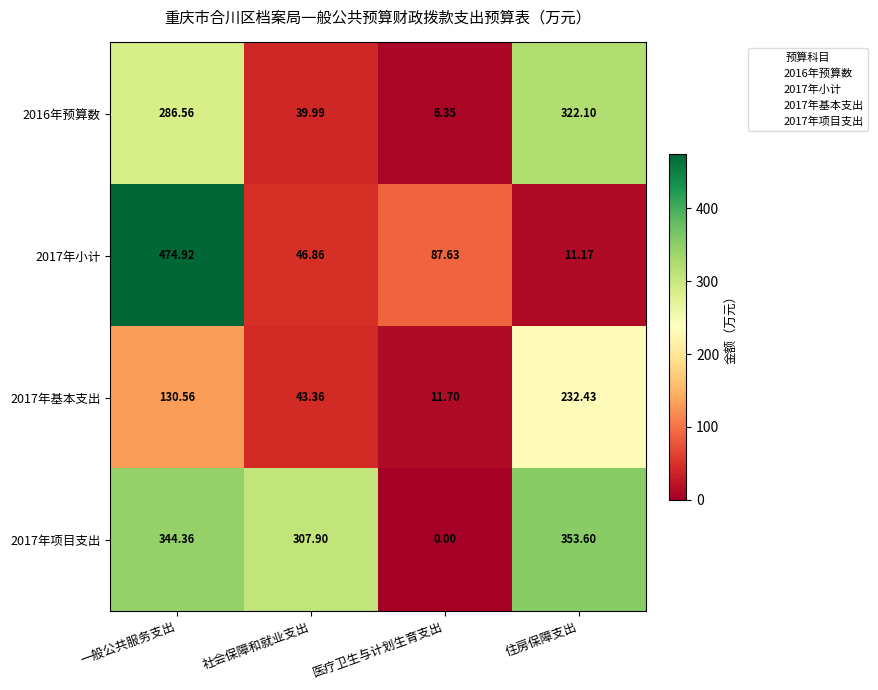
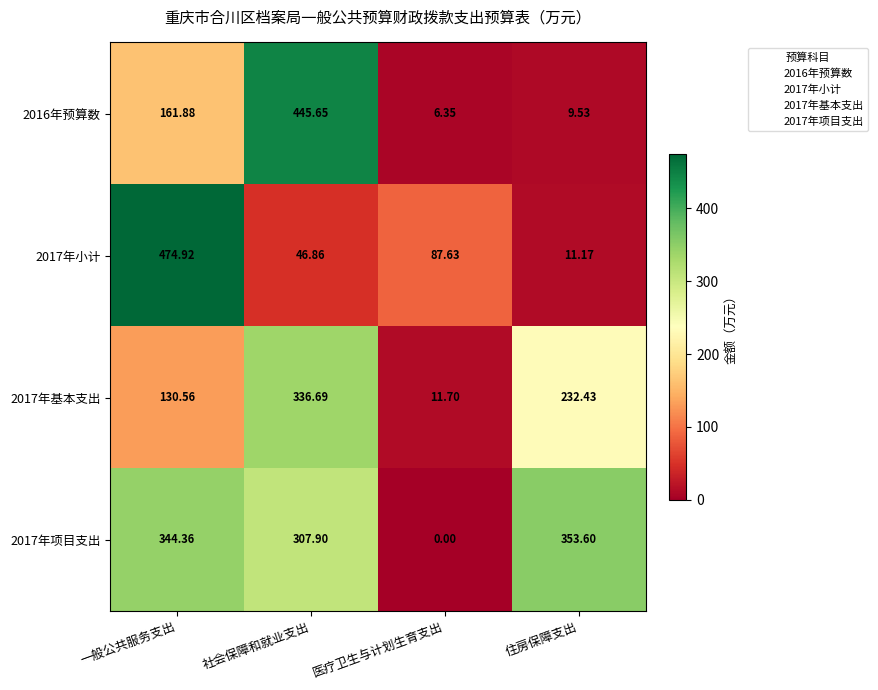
2016年预算数, 一般公共服务支出: 286.56 -> 161.88
2016年预算数, 社会保障和就业支出: 39.99 -> 445.65
2016年预算数, 住房保障支出: 322.10 -> 9.53
2017年基本支出, 社会保障和就业支出: 43.36 -> 336.69
